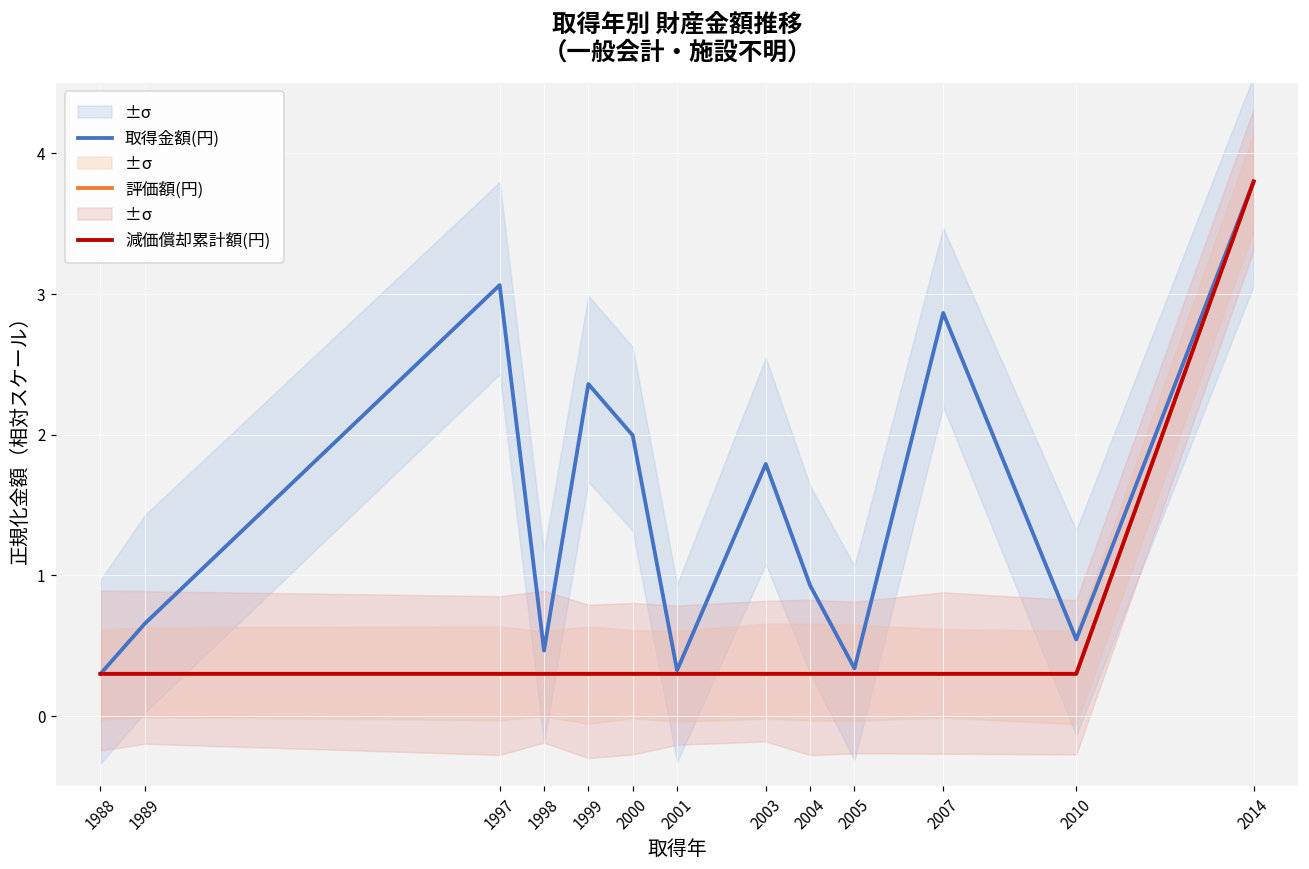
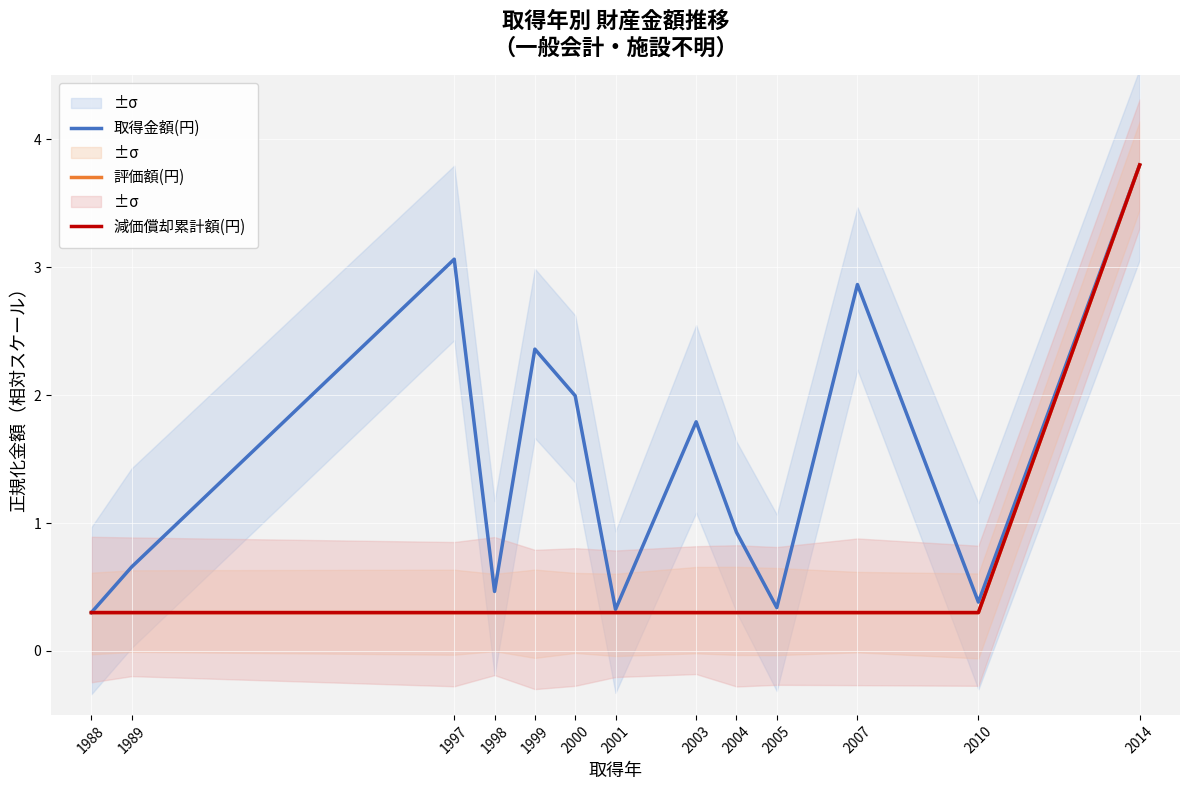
取得金額(円), 2010: 0.54 -> 0.38
